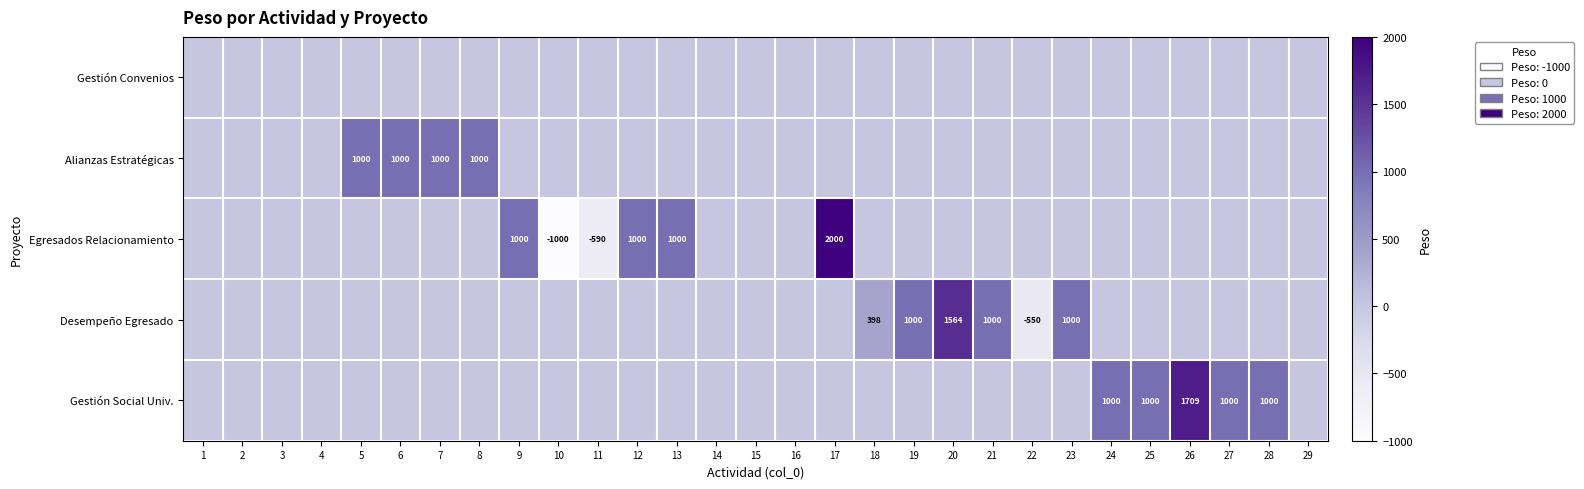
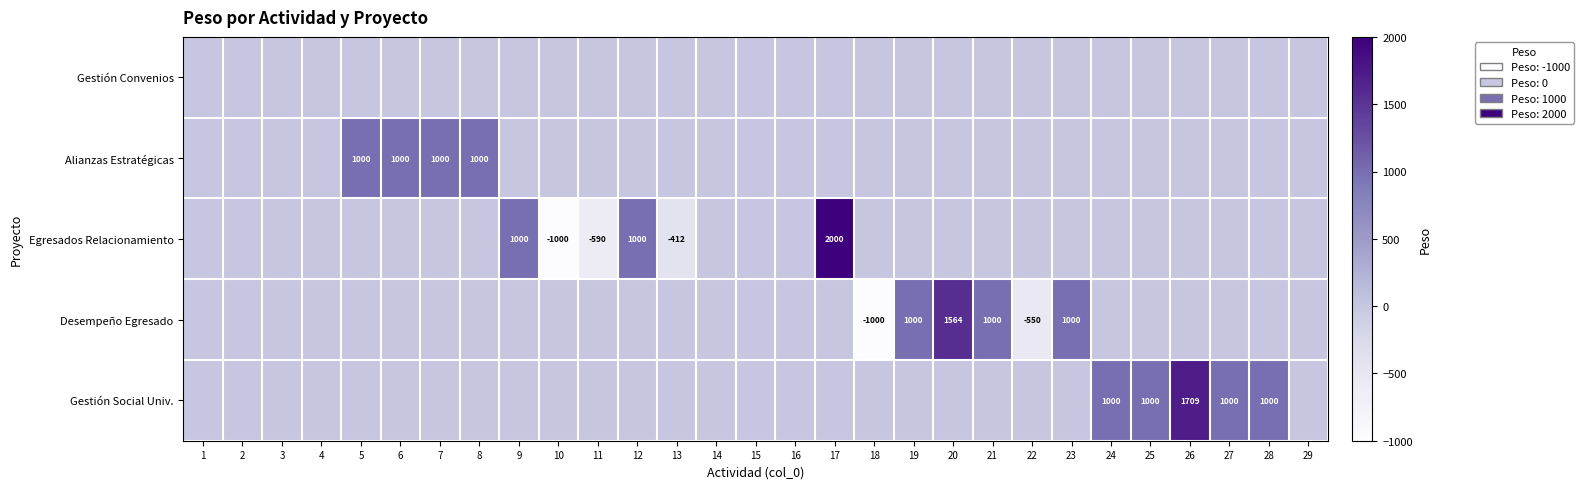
Egresados Relacionamiento, 13: 1000 -> -412
Desempeño Egresado, 18: 398 -> -1000
